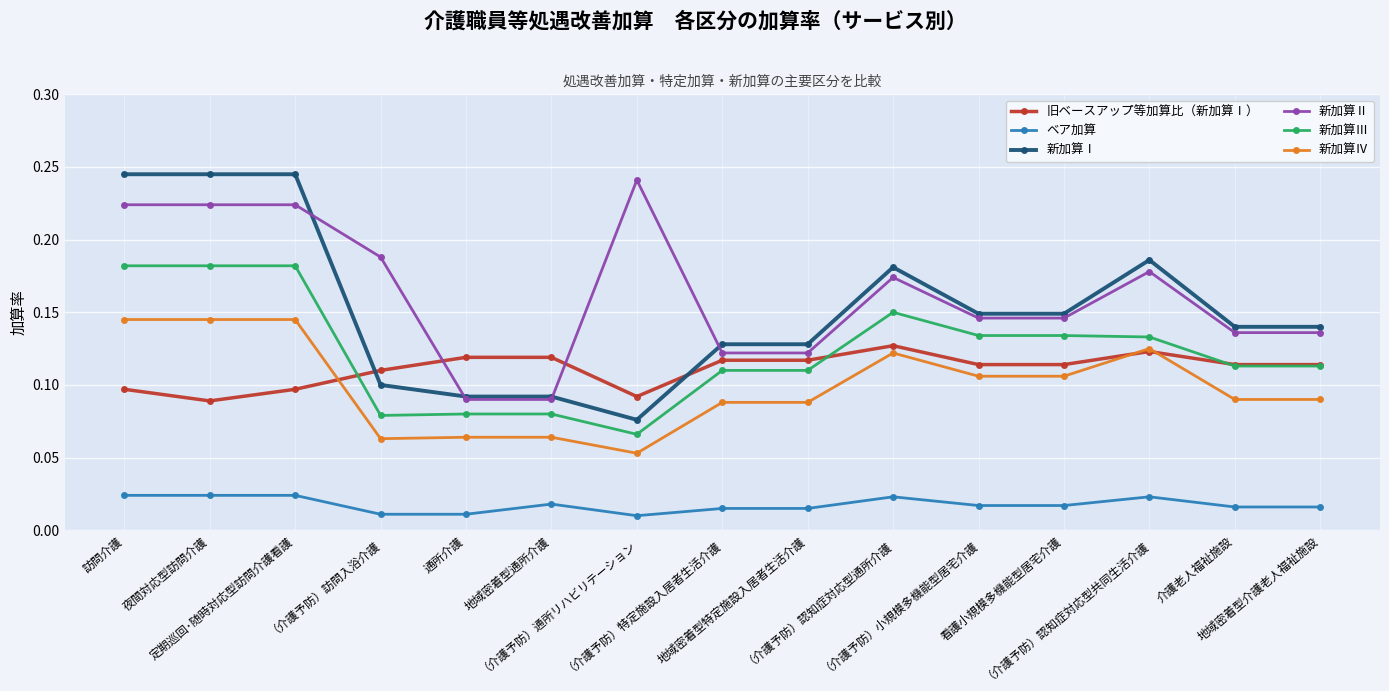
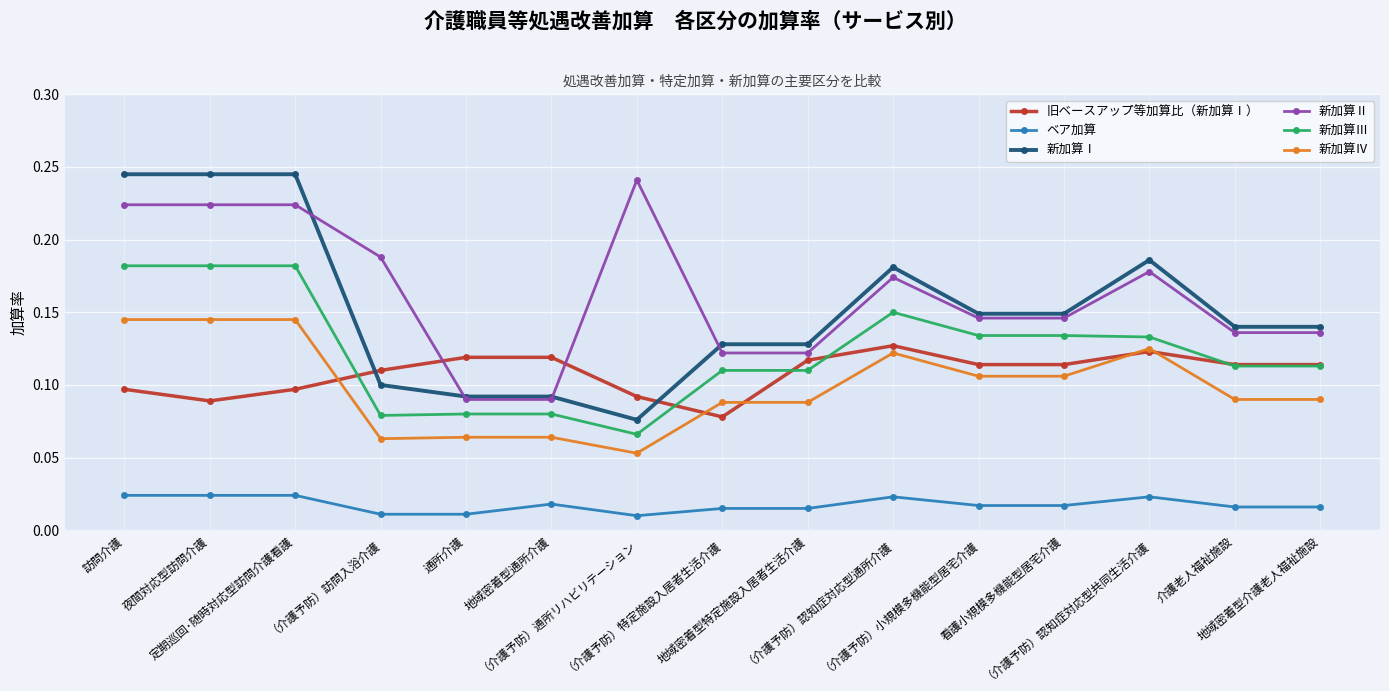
旧ベースアップ等加算比（新加算Ⅰ）, （介護予防）特定施設入居者生活介護: 0.117 -> 0.078
